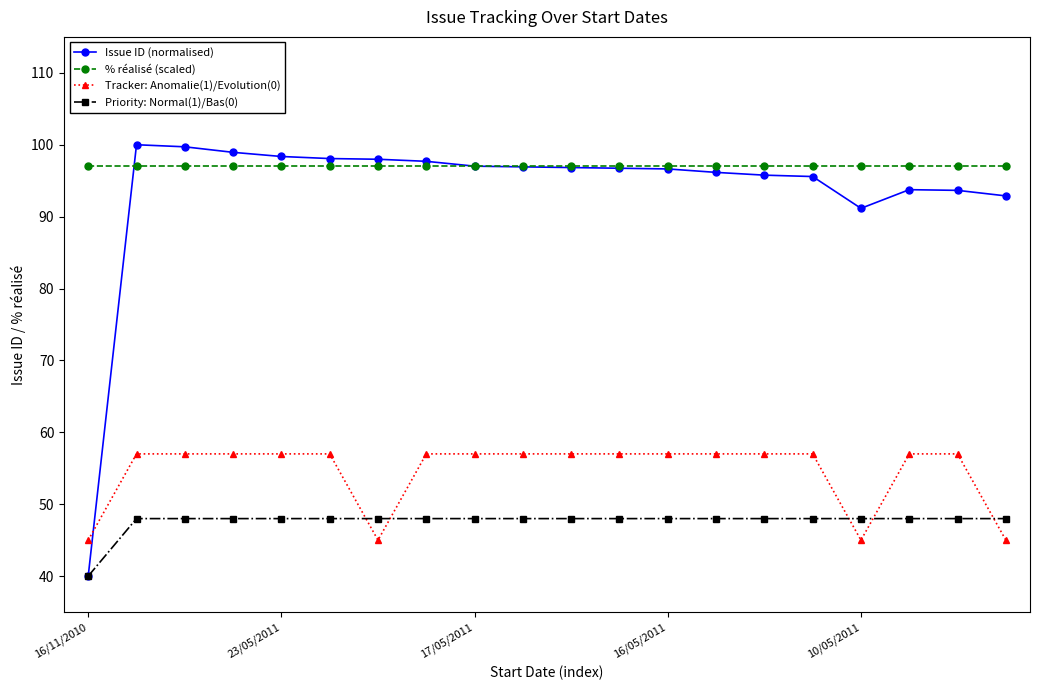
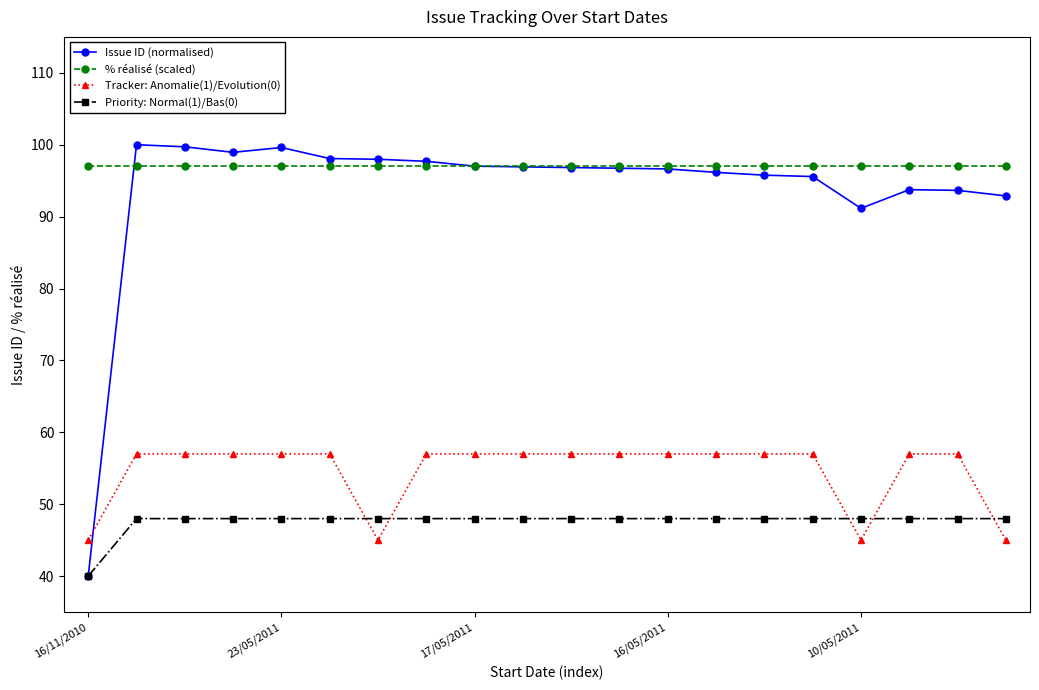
Issue ID (normalised), 23/05/2011: 98 -> 100
